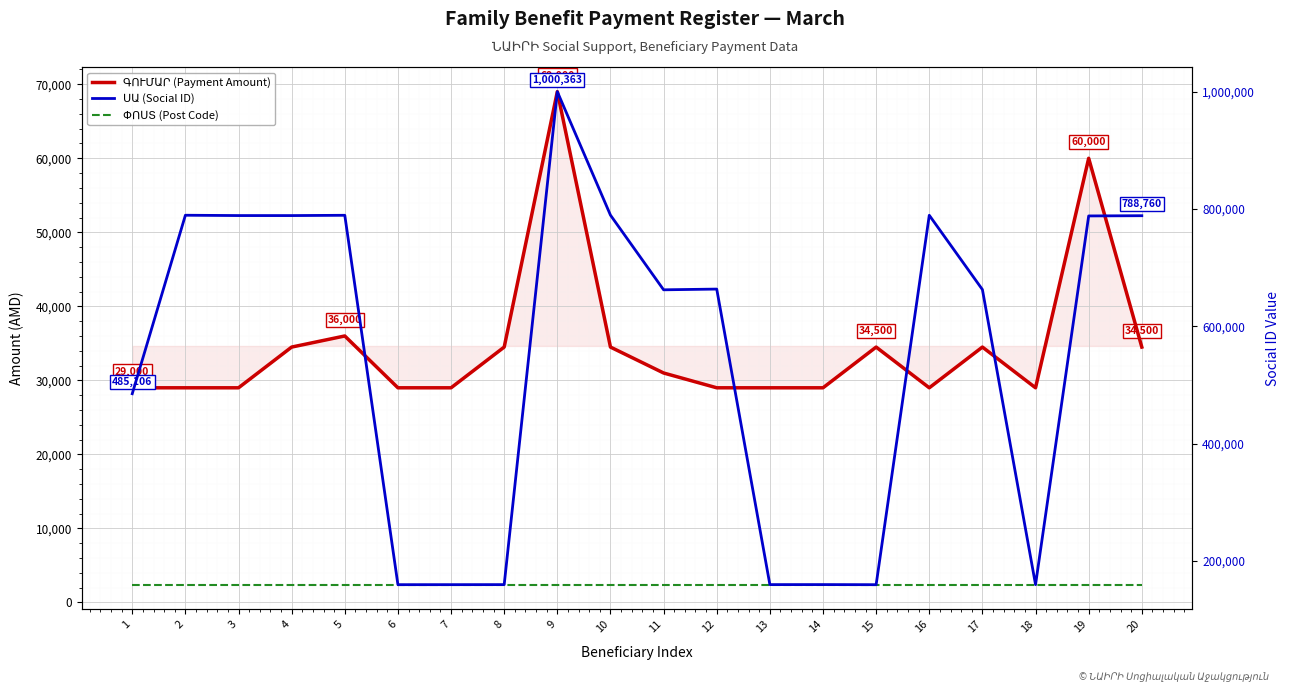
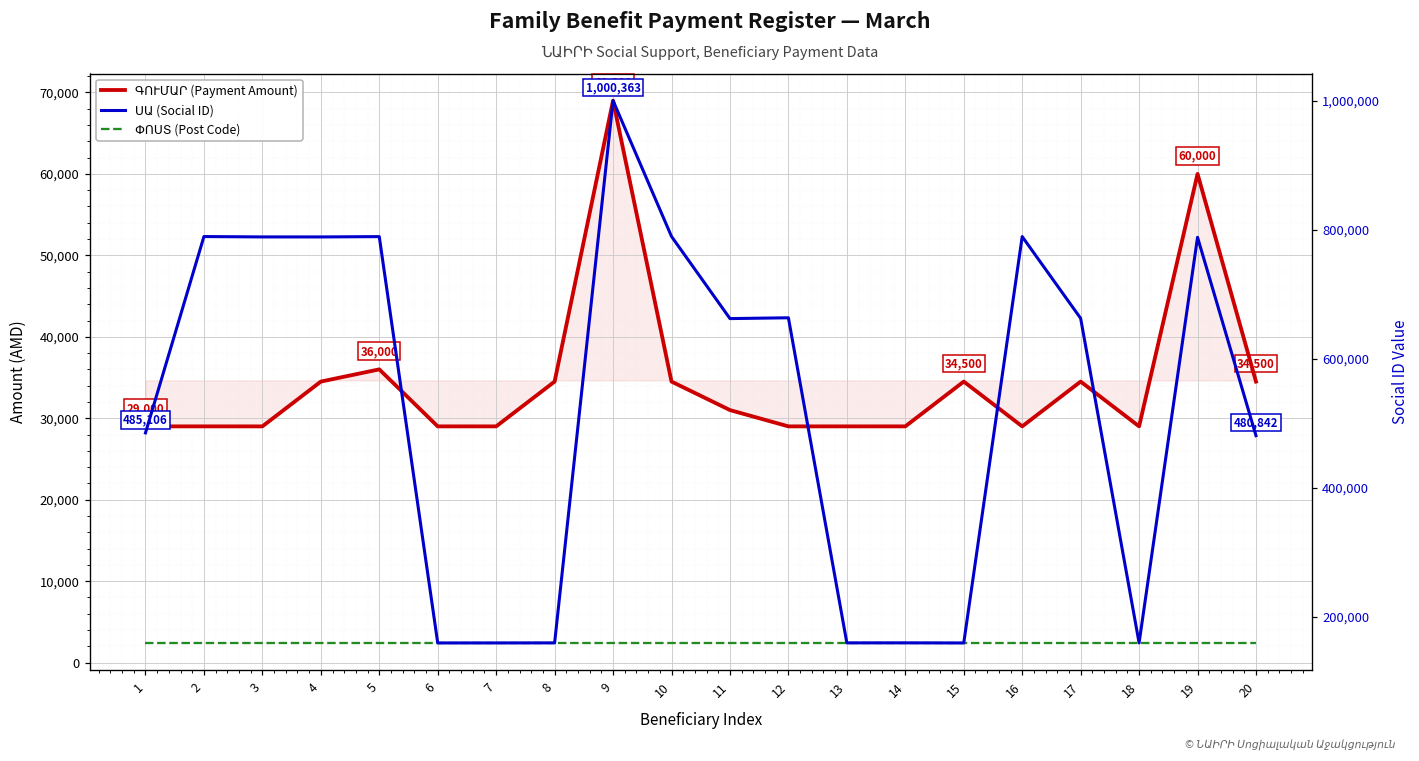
ՍԱ (Social ID), 20: 788,760 -> 480,842
